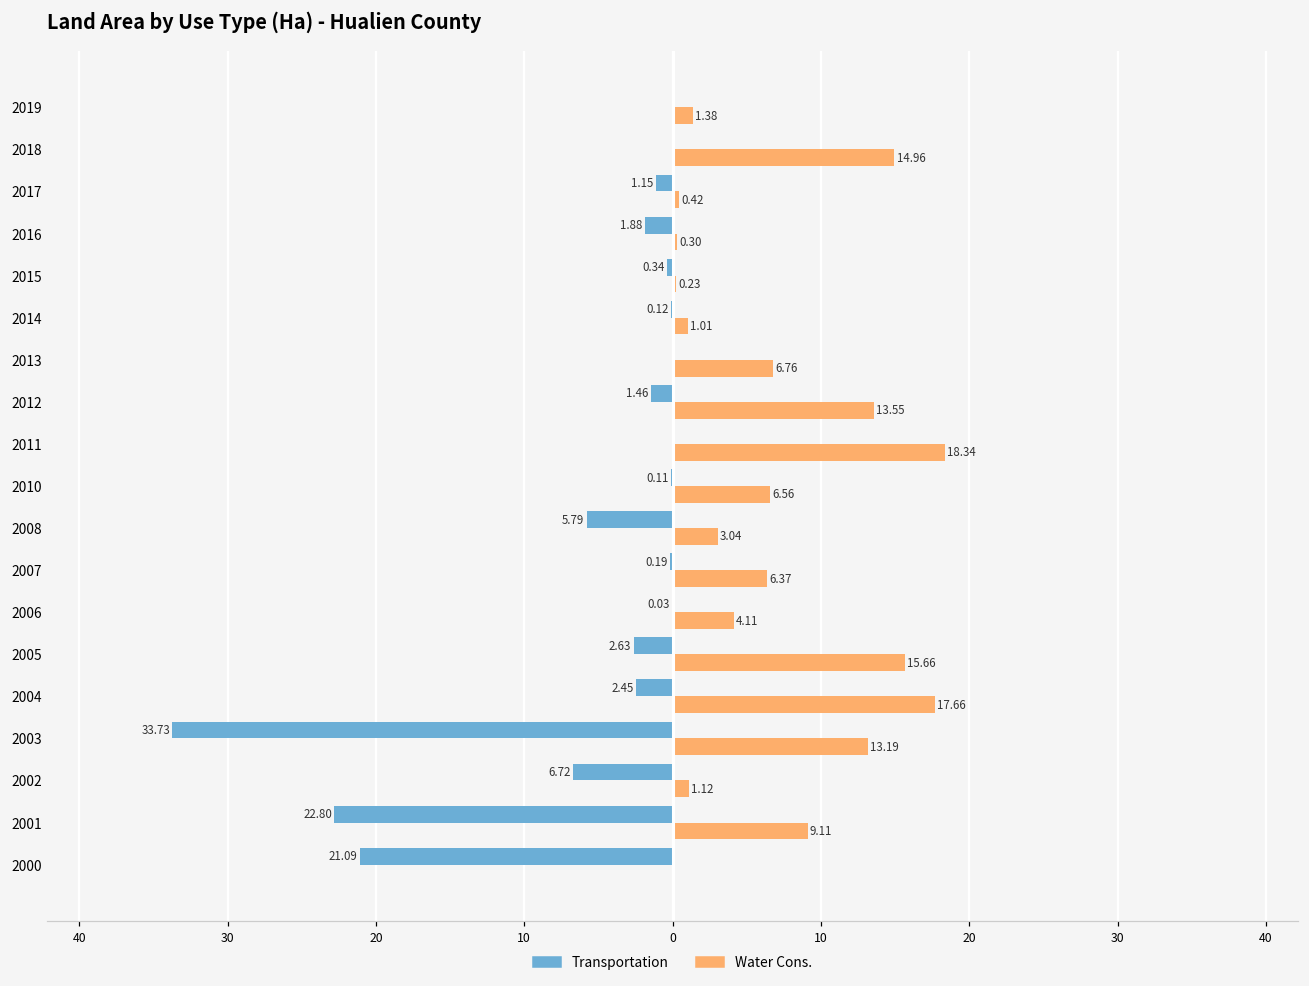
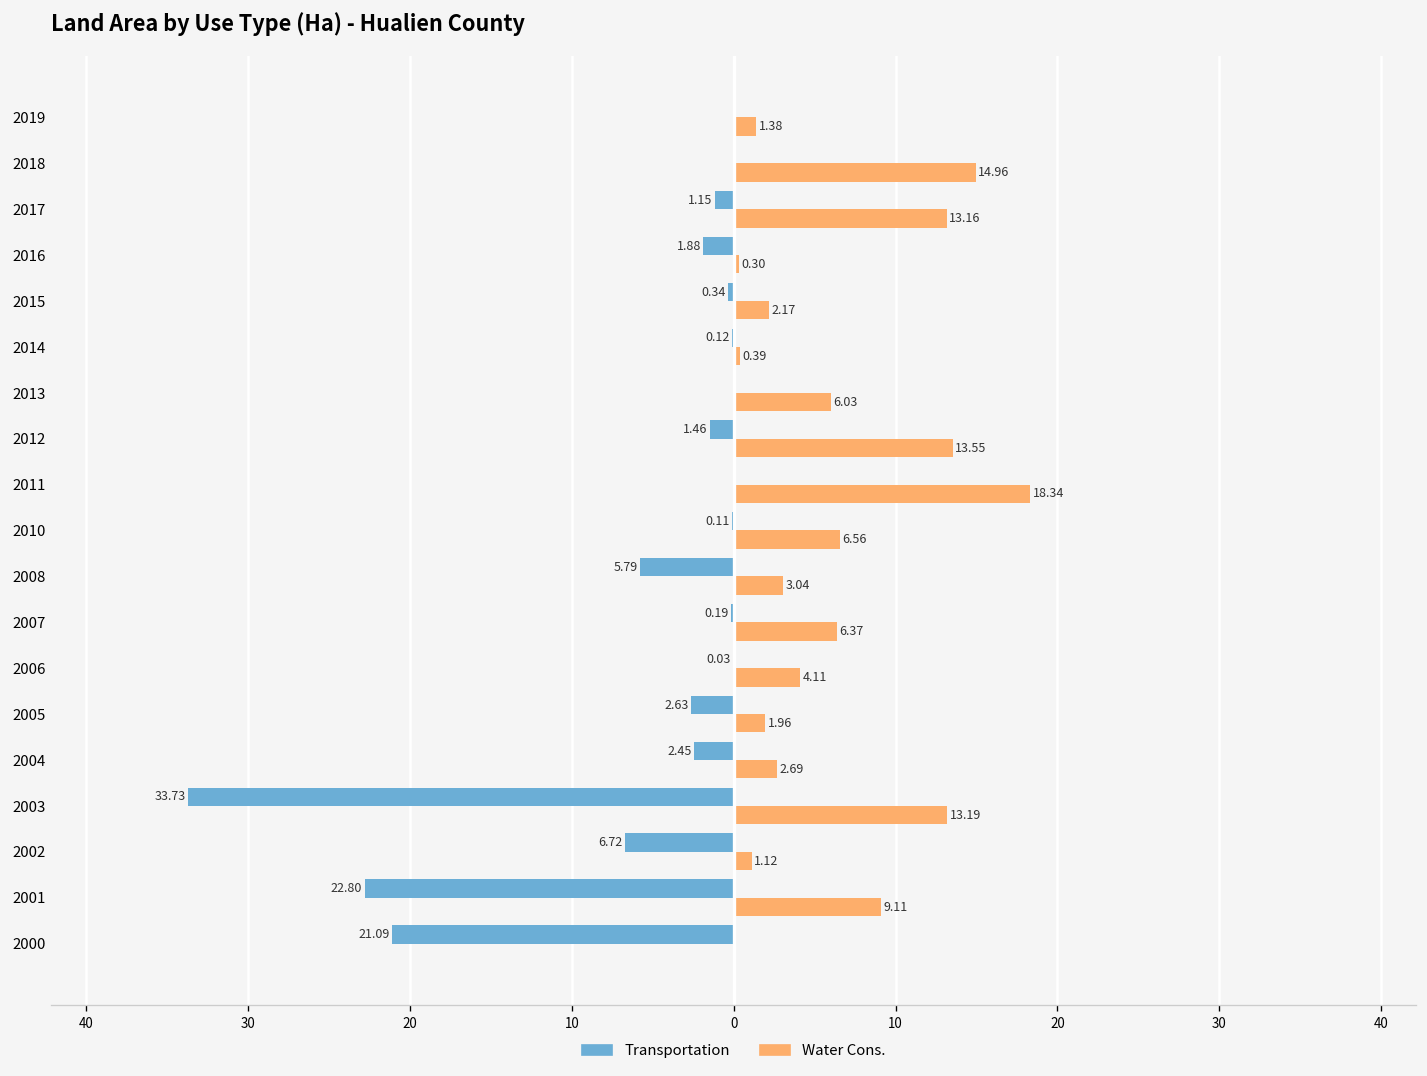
Water Cons., 2017: 0.42 -> 13.16
Water Cons., 2015: 0.23 -> 2.17
Water Cons., 2014: 1.01 -> 0.39
Water Cons., 2013: 6.76 -> 6.03
Water Cons., 2005: 15.66 -> 1.96
Water Cons., 2004: 17.66 -> 2.69
